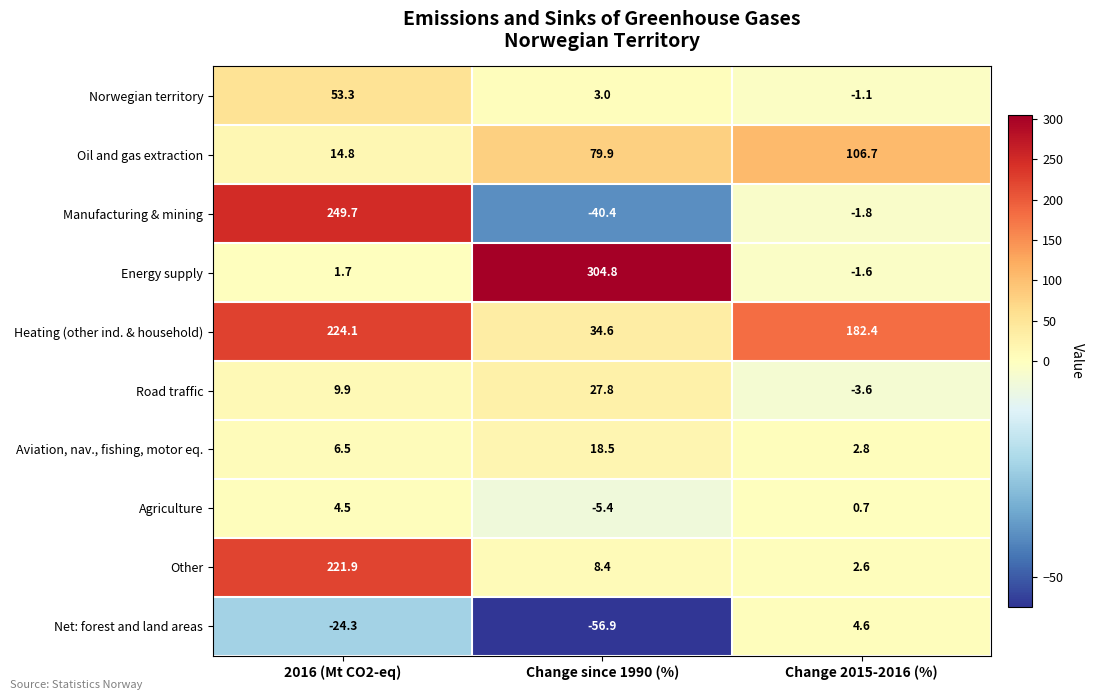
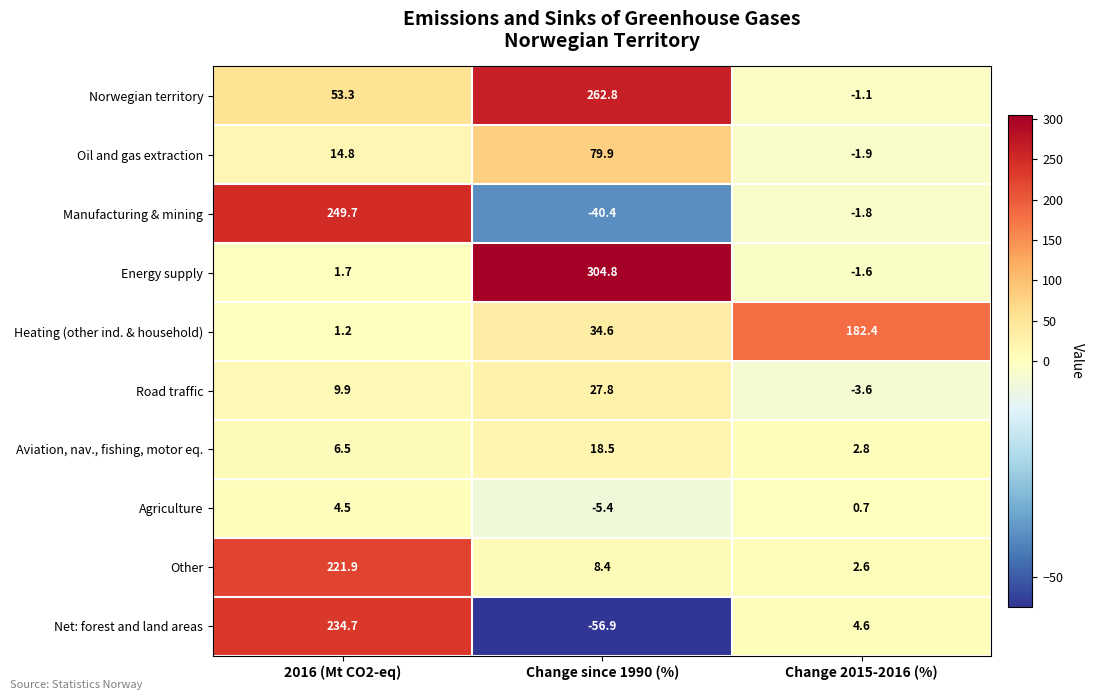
Norwegian territory, Change since 1990 (%): 3.0 -> 262.8
Oil and gas extraction, Change 2015-2016 (%): 106.7 -> -1.9
Heating (other ind. & household), 2016 (Mt CO2-eq): 224.1 -> 1.2
Net: forest and land areas, 2016 (Mt CO2-eq): -24.3 -> 234.7
